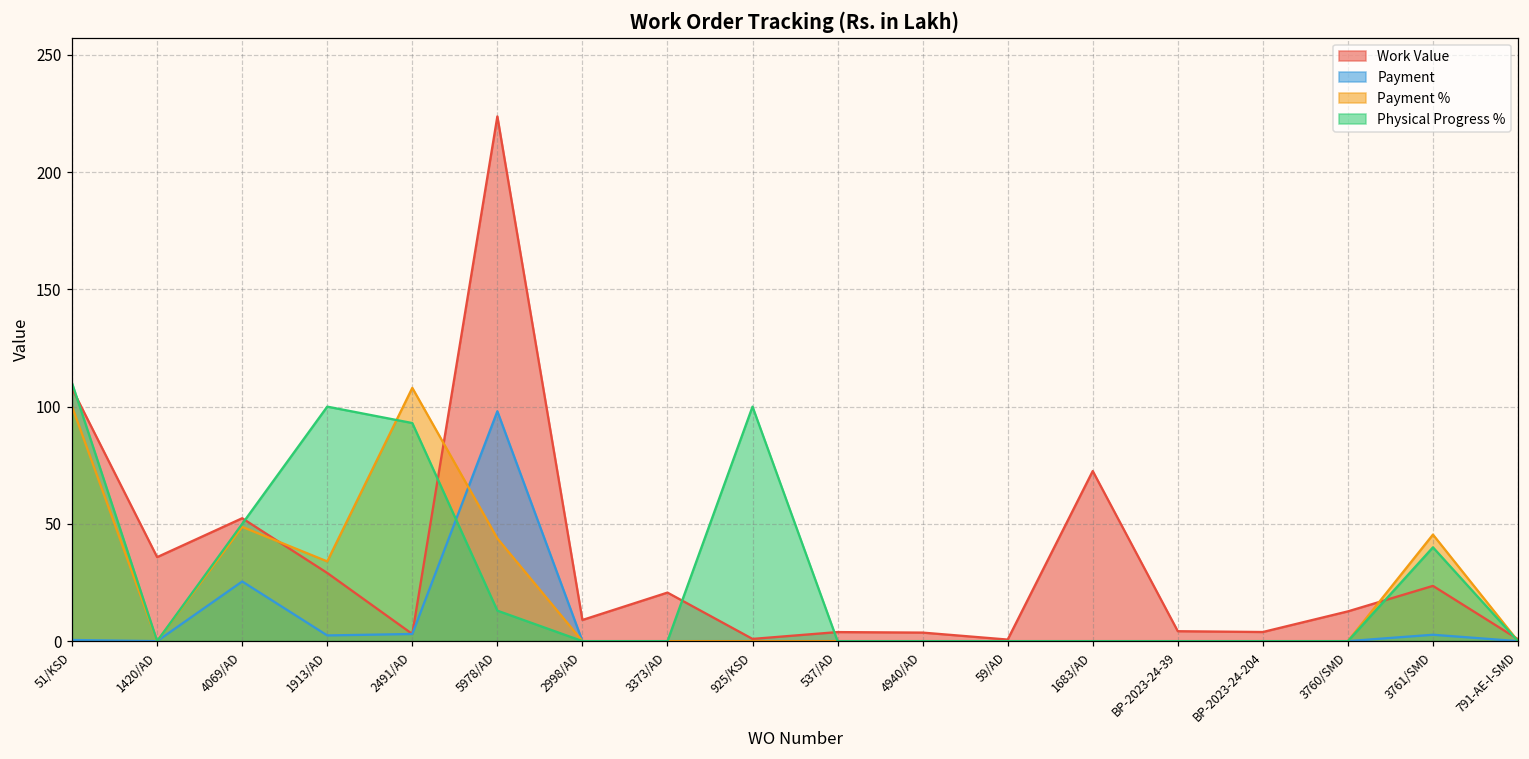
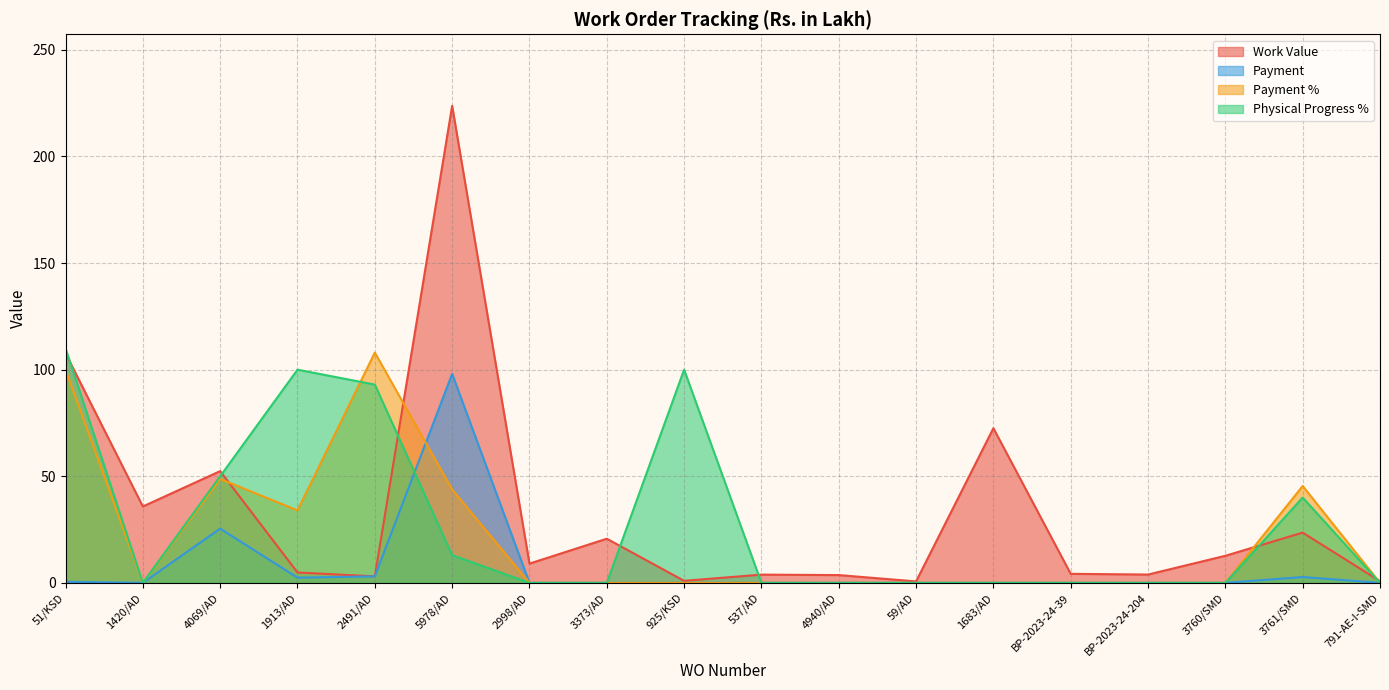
Work Value, 1913/AD: 29 -> 5
